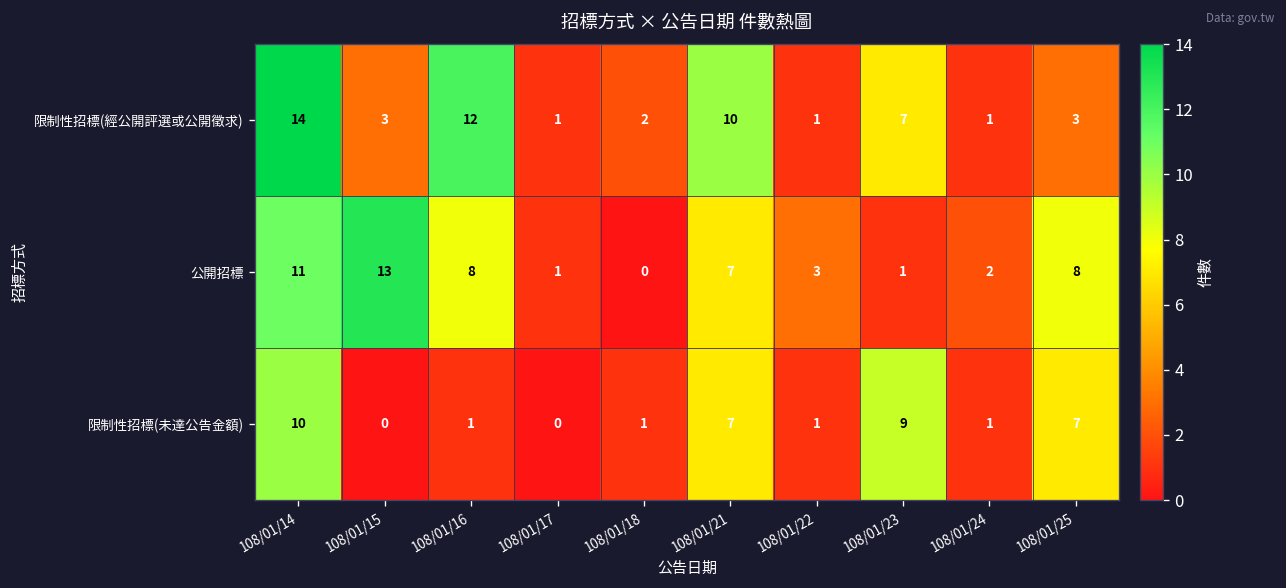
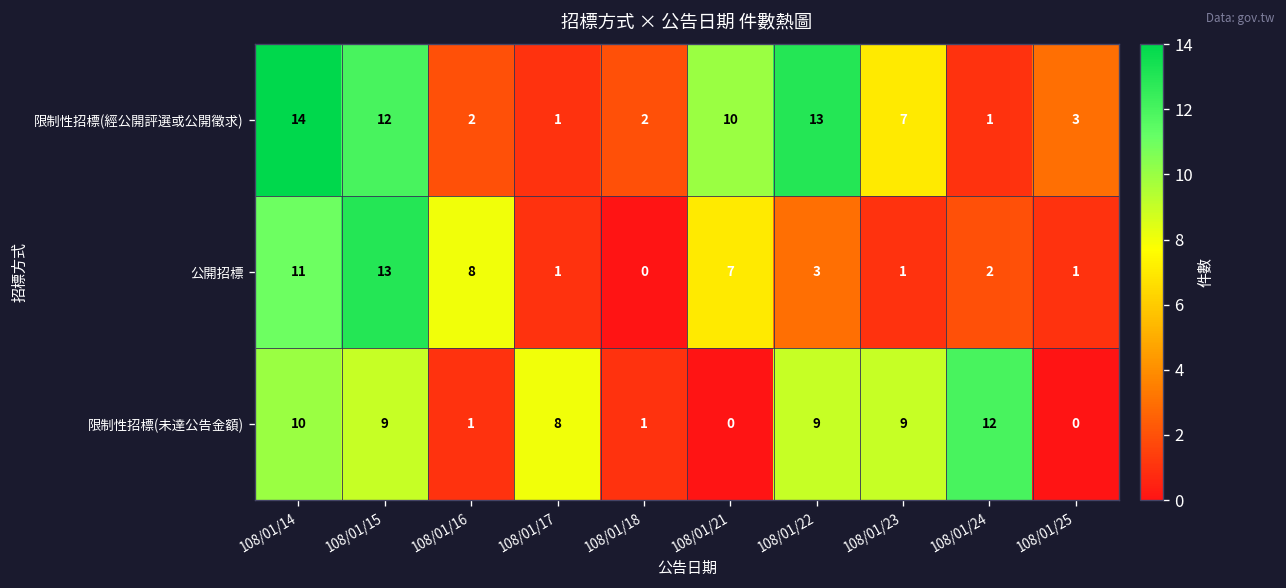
限制性招標(經公開評選或公開徵求), 108/01/15: 3 -> 12
限制性招標(經公開評選或公開徵求), 108/01/16: 12 -> 2
限制性招標(經公開評選或公開徵求), 108/01/22: 1 -> 13
公開招標, 108/01/25: 8 -> 1
限制性招標(未達公告金額), 108/01/15: 0 -> 9
限制性招標(未達公告金額), 108/01/17: 0 -> 8
限制性招標(未達公告金額), 108/01/21: 7 -> 0
限制性招標(未達公告金額), 108/01/22: 1 -> 9
限制性招標(未達公告金額), 108/01/24: 1 -> 12
限制性招標(未達公告金額), 108/01/25: 7 -> 0
